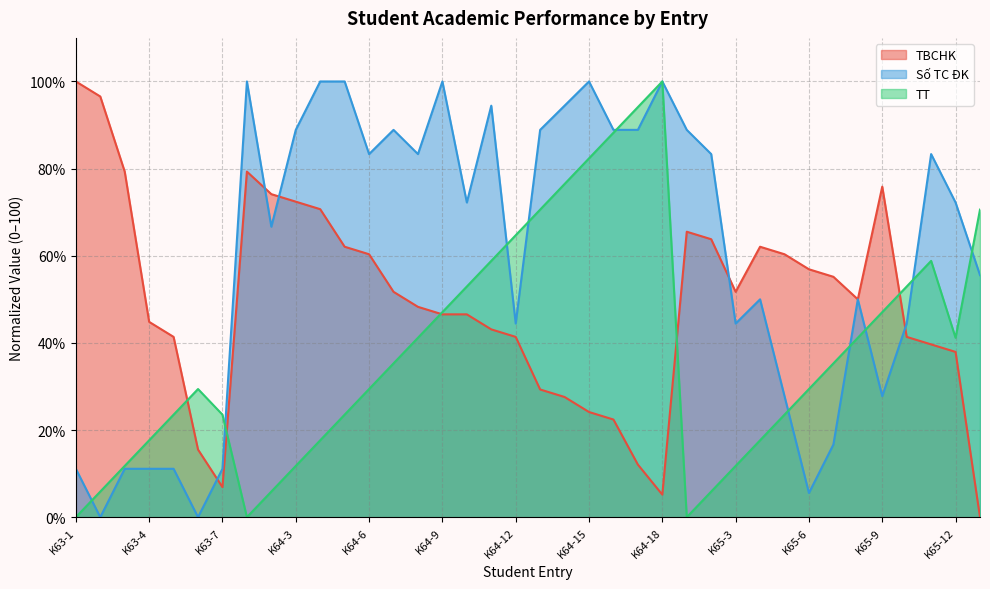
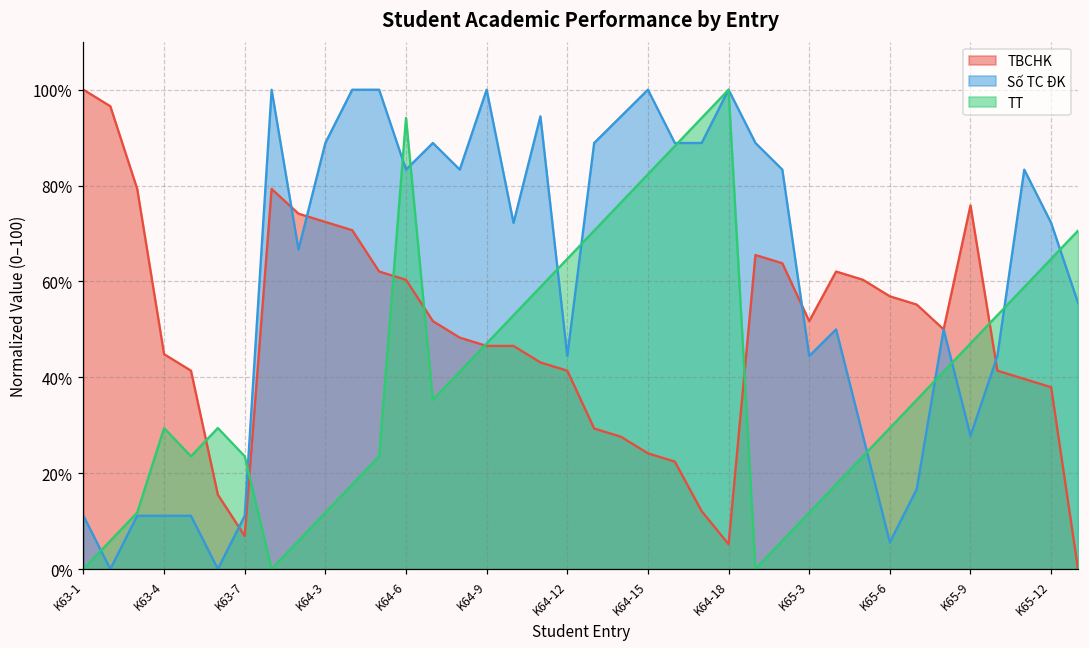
TT, K63-4: 18% -> 29%
TT, K64-6: 29% -> 94%
TT, K65-12: 41% -> 65%
